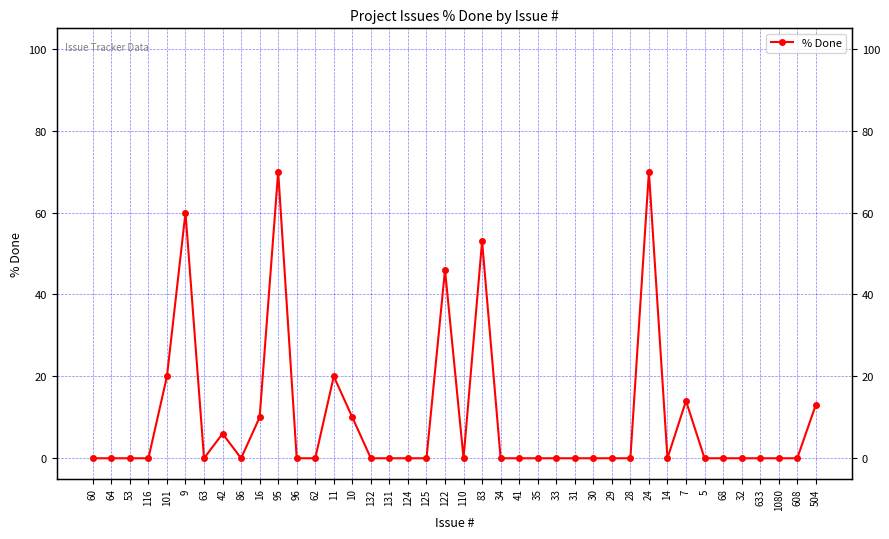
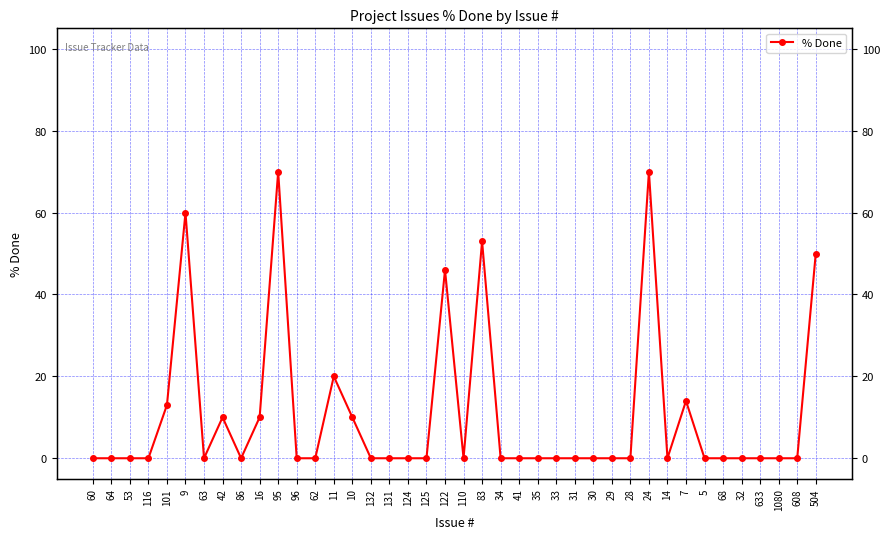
101: 20 -> 13
42: 6 -> 10
504: 13 -> 50
